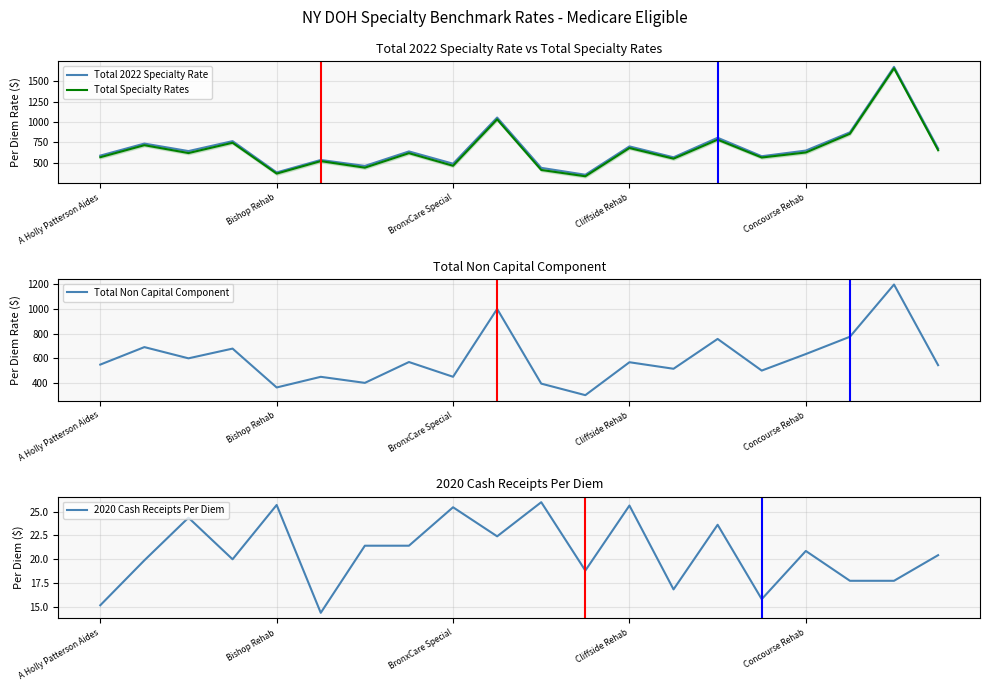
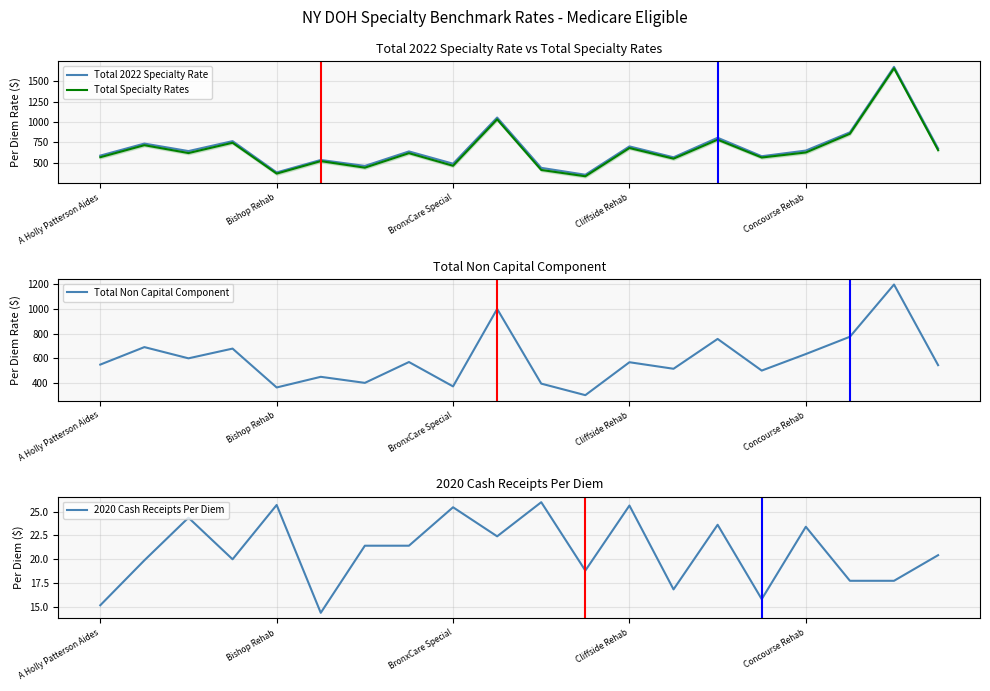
Total Non Capital Component, BronxCare Special: 450 -> 370
2020 Cash Receipts Per Diem, Concourse Rehab: 21 -> 23
